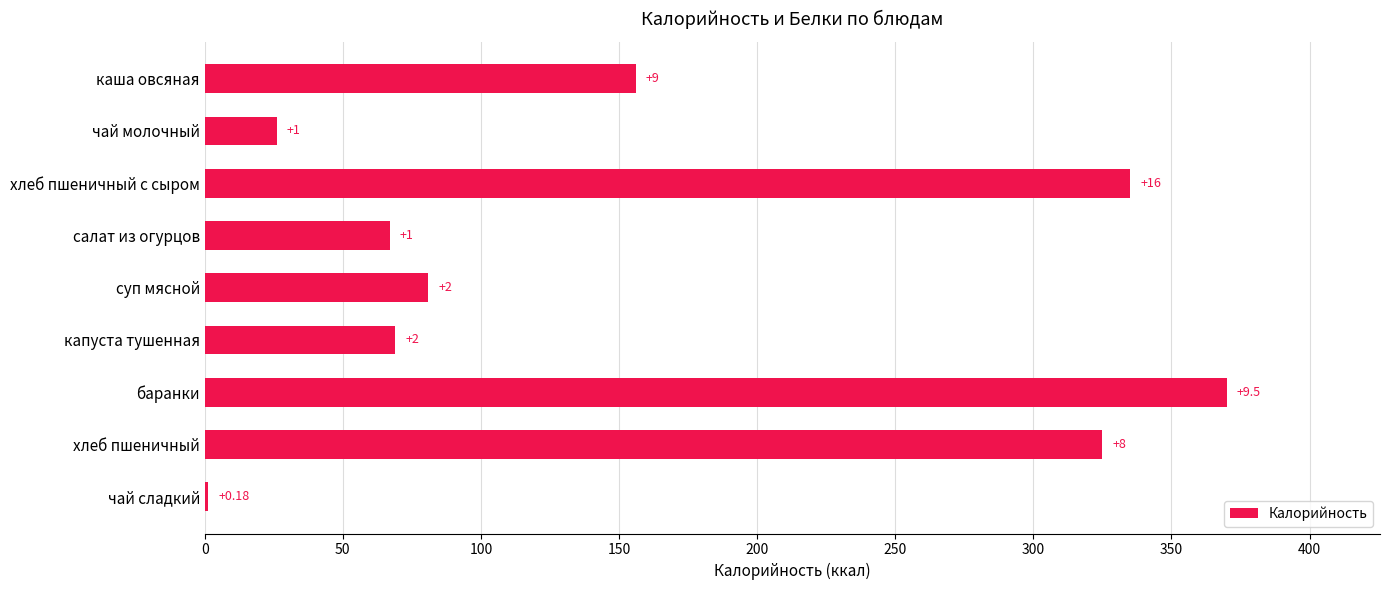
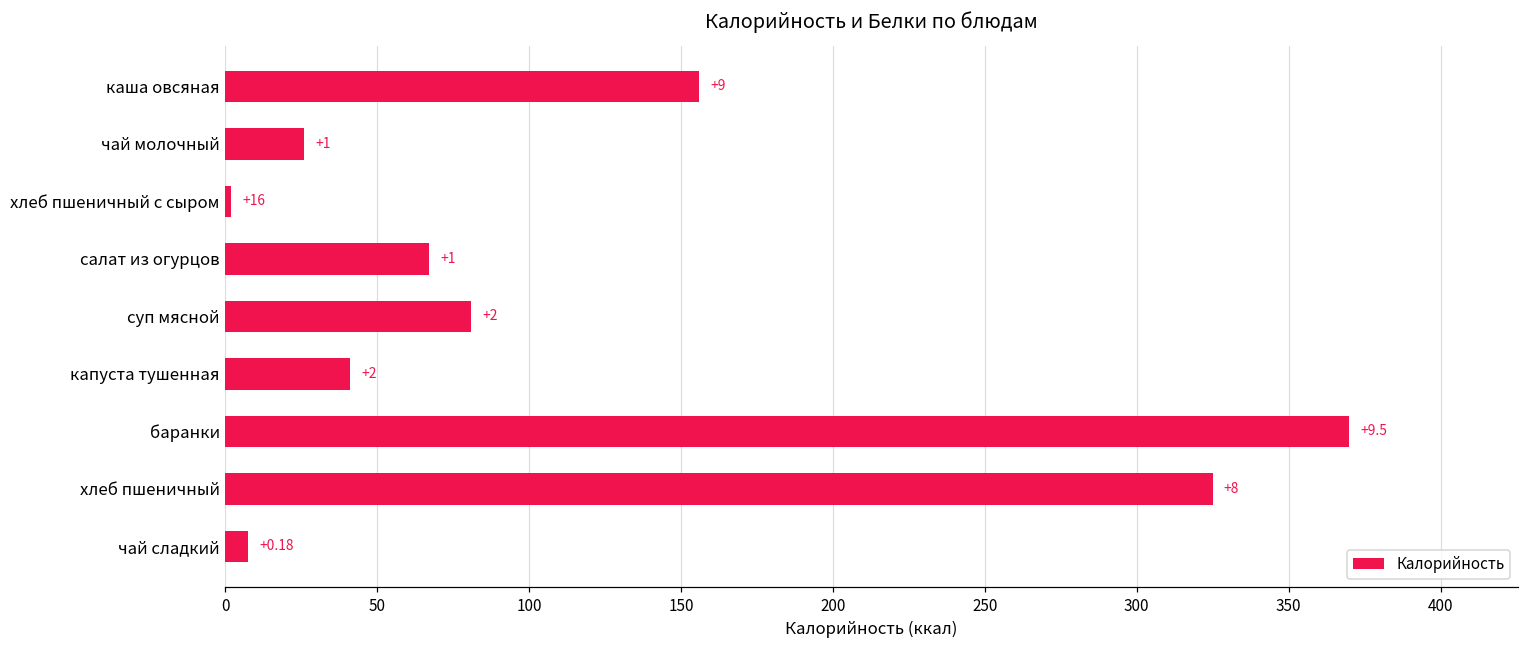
хлеб пшеничный с сыром: 335 -> 2
капуста тушенная: 69 -> 41
чай сладкий: 1 -> 8
